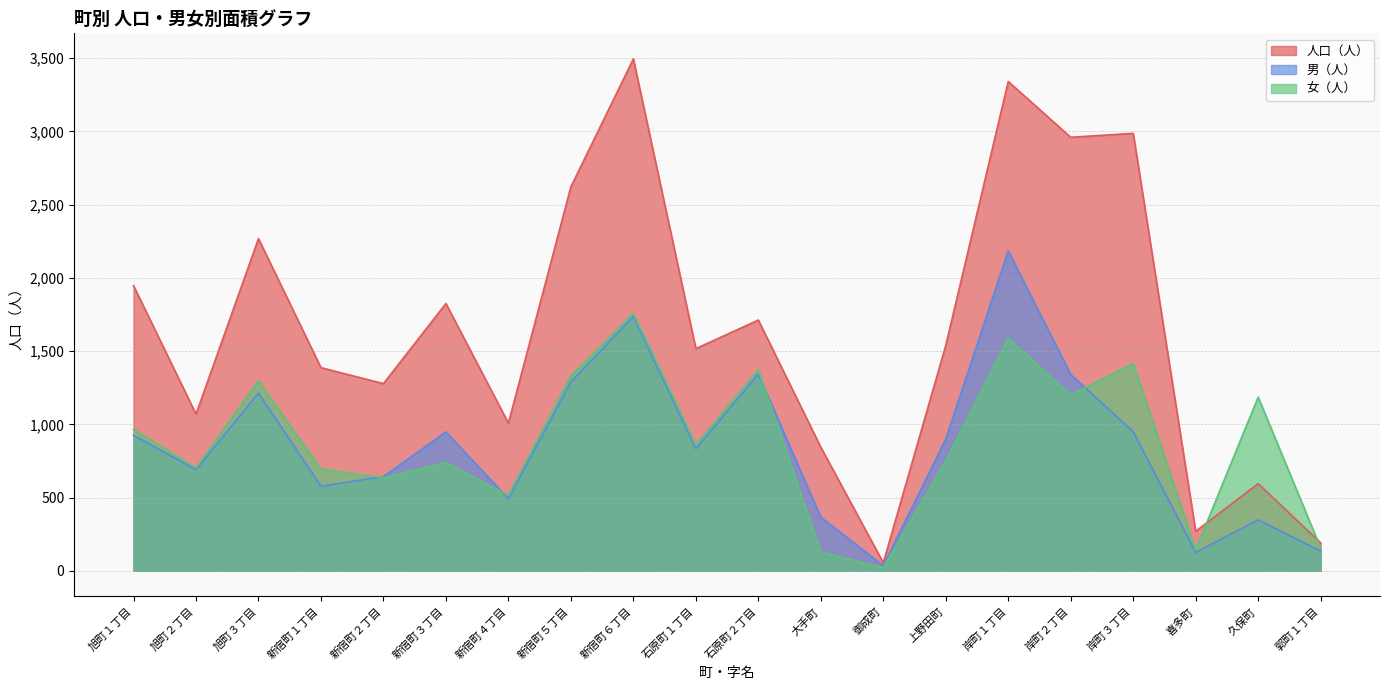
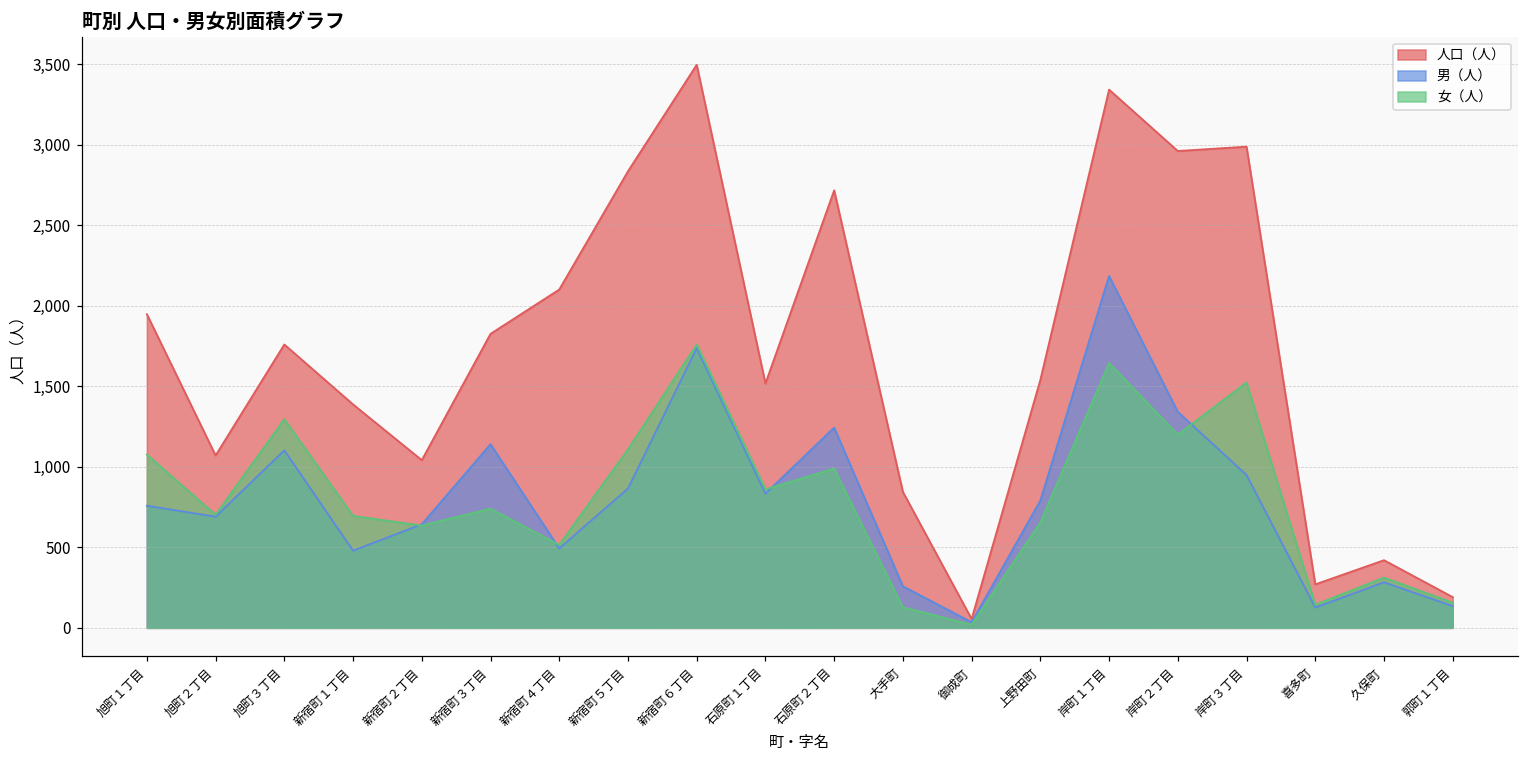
男（人）, 旭町１丁目: 930 -> 760
女（人）, 旭町１丁目: 970 -> 1,080
人口（人）, 旭町３丁目: 2,270 -> 1,760
男（人）, 旭町３丁目: 1,210 -> 1,100
男（人）, 新宿町１丁目: 580 -> 480
人口（人）, 新宿町２丁目: 1,280 -> 1,040
男（人）, 新宿町３丁目: 950 -> 1,140
人口（人）, 新宿町４丁目: 1,010 -> 2,100
人口（人）, 新宿町５丁目: 2,620 -> 2,830
男（人）, 新宿町５丁目: 1,290 -> 870
女（人）, 新宿町５丁目: 1,330 -> 1,110
人口（人）, 石原町２丁目: 1,710 -> 2,720
男（人）, 石原町２丁目: 1,340 -> 1,240
女（人）, 石原町２丁目: 1,370 -> 990
男（人）, 大手町: 370 -> 260
男（人）, 上野田町: 900 -> 790
女（人）, 上野田町: 750 -> 660
女（人）, 岸町１丁目: 1,590 -> 1,640
女（人）, 岸町３丁目: 1,420 -> 1,520
人口（人）, 久保町: 600 -> 420
男（人）, 久保町: 350 -> 280
女（人）, 久保町: 1,190 -> 310
